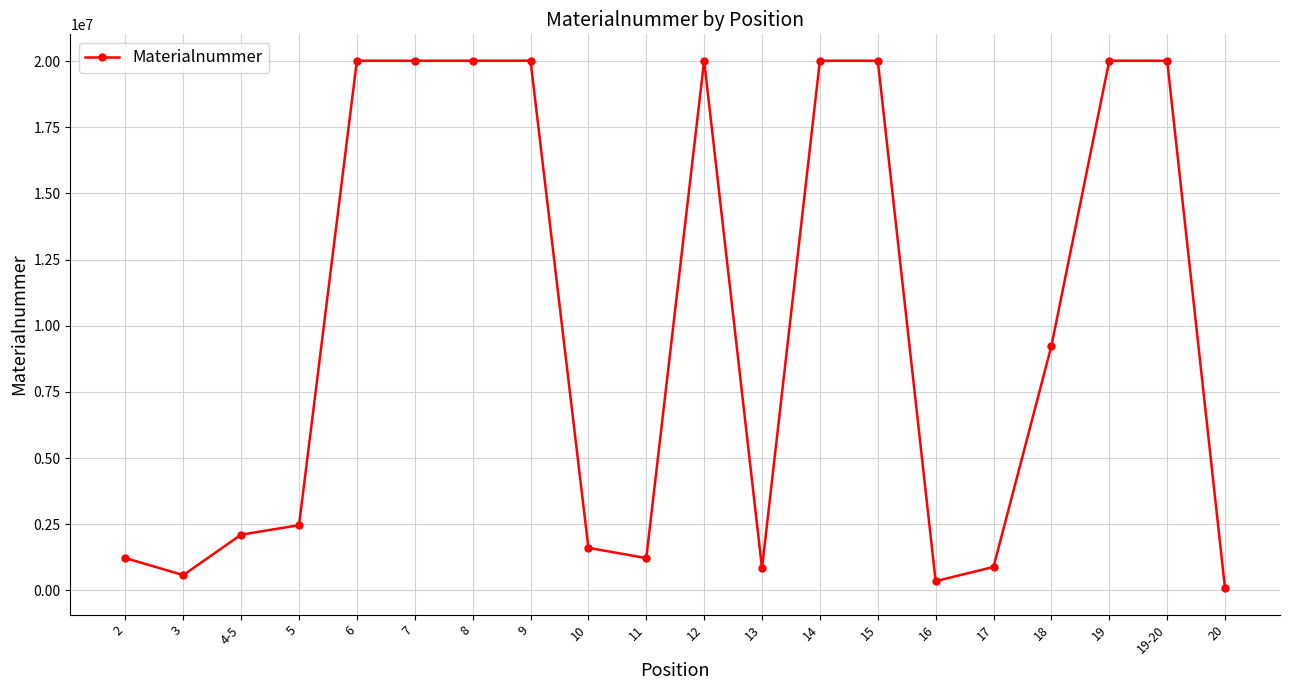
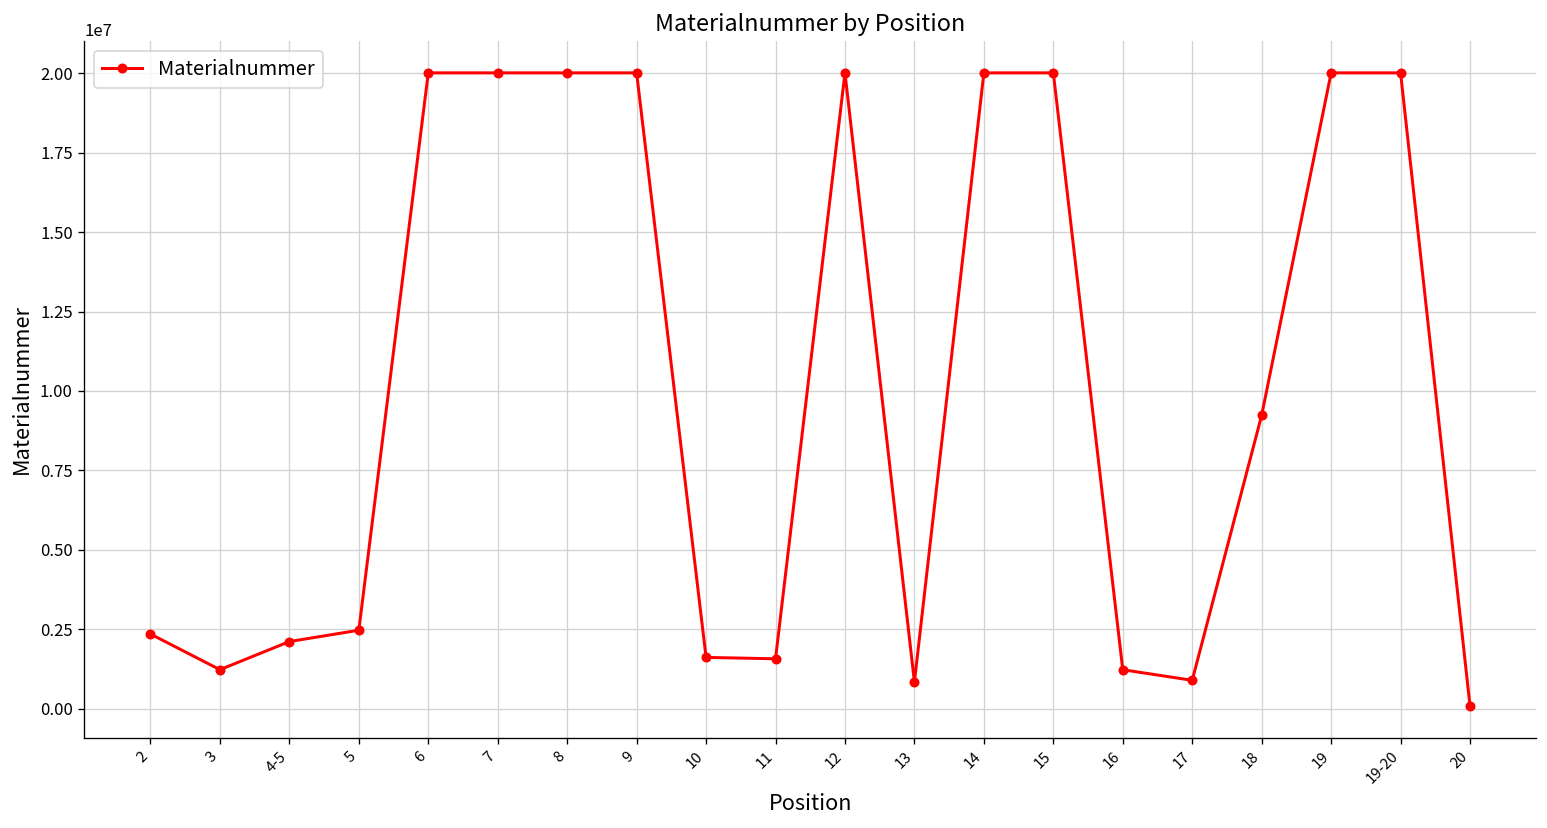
2: 1200000 -> 2300000
3: 600000 -> 1200000
11: 1200000 -> 1600000
16: 400000 -> 1200000
